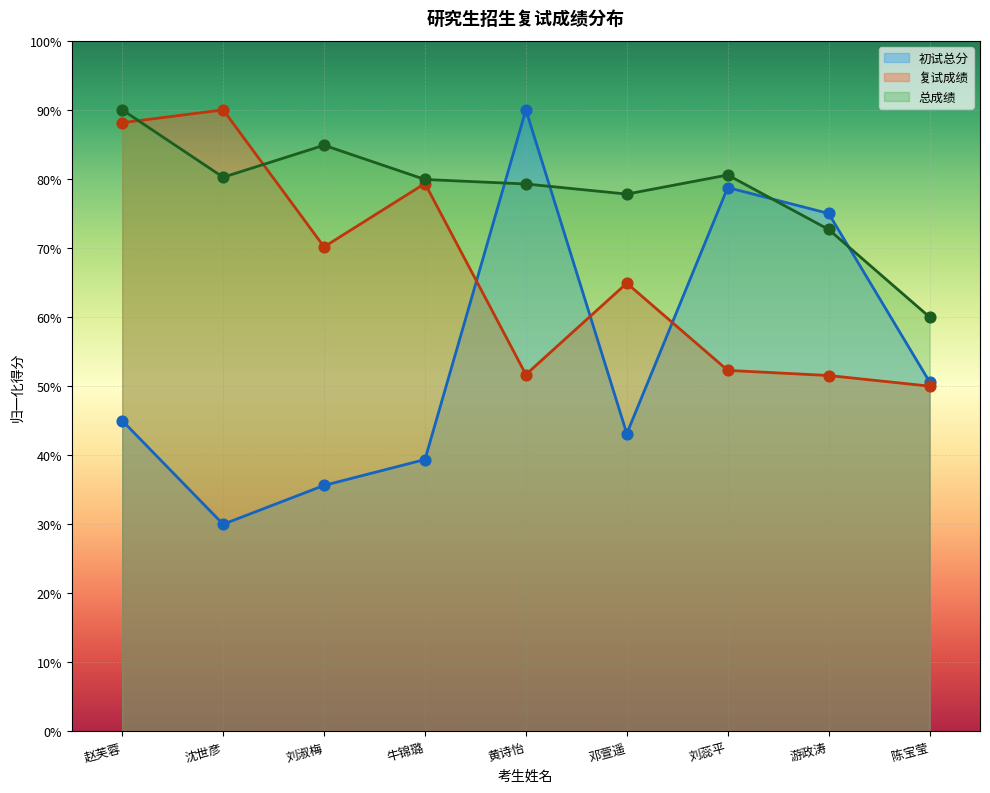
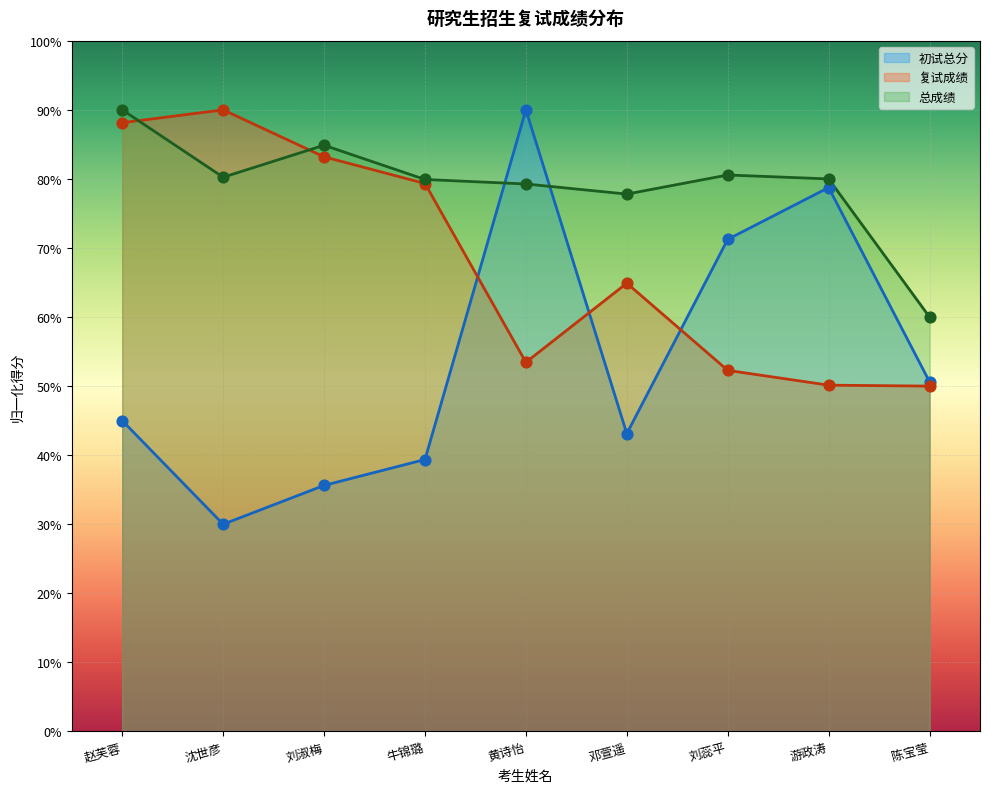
复试成绩, 刘淑梅: 70% -> 83%
复试成绩, 黄诗怡: 52% -> 53%
初试总分, 刘蕊平: 79% -> 71%
初试总分, 游政涛: 75% -> 79%
复试成绩, 游政涛: 52% -> 50%
总成绩, 游政涛: 73% -> 80%
